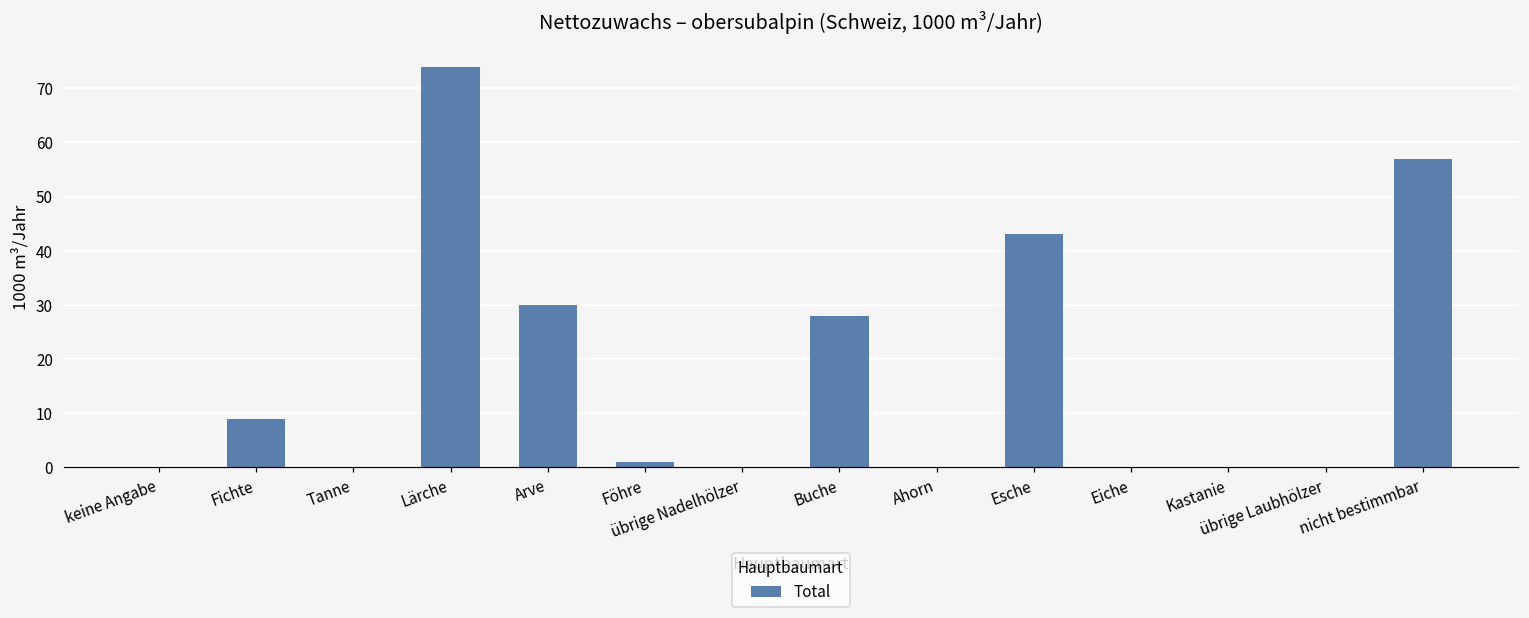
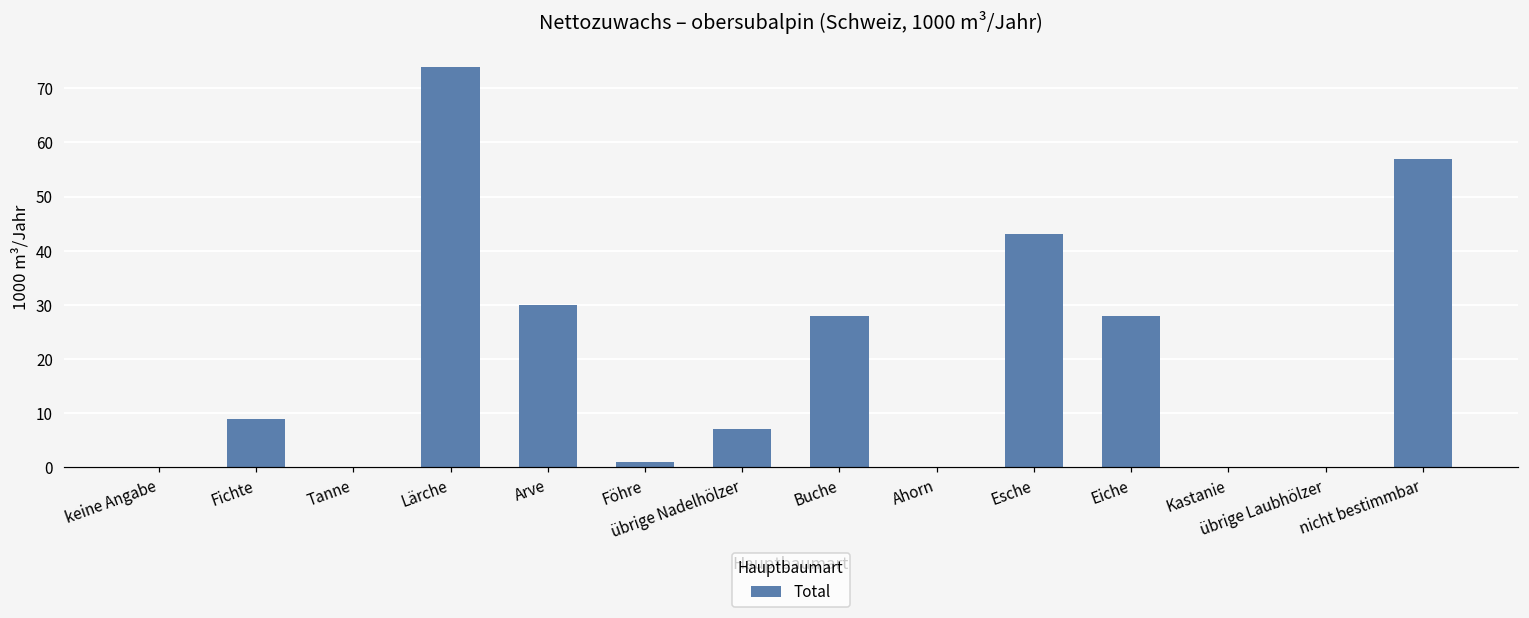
übrige Nadelhölzer: 0 -> 7
Eiche: 0 -> 28
